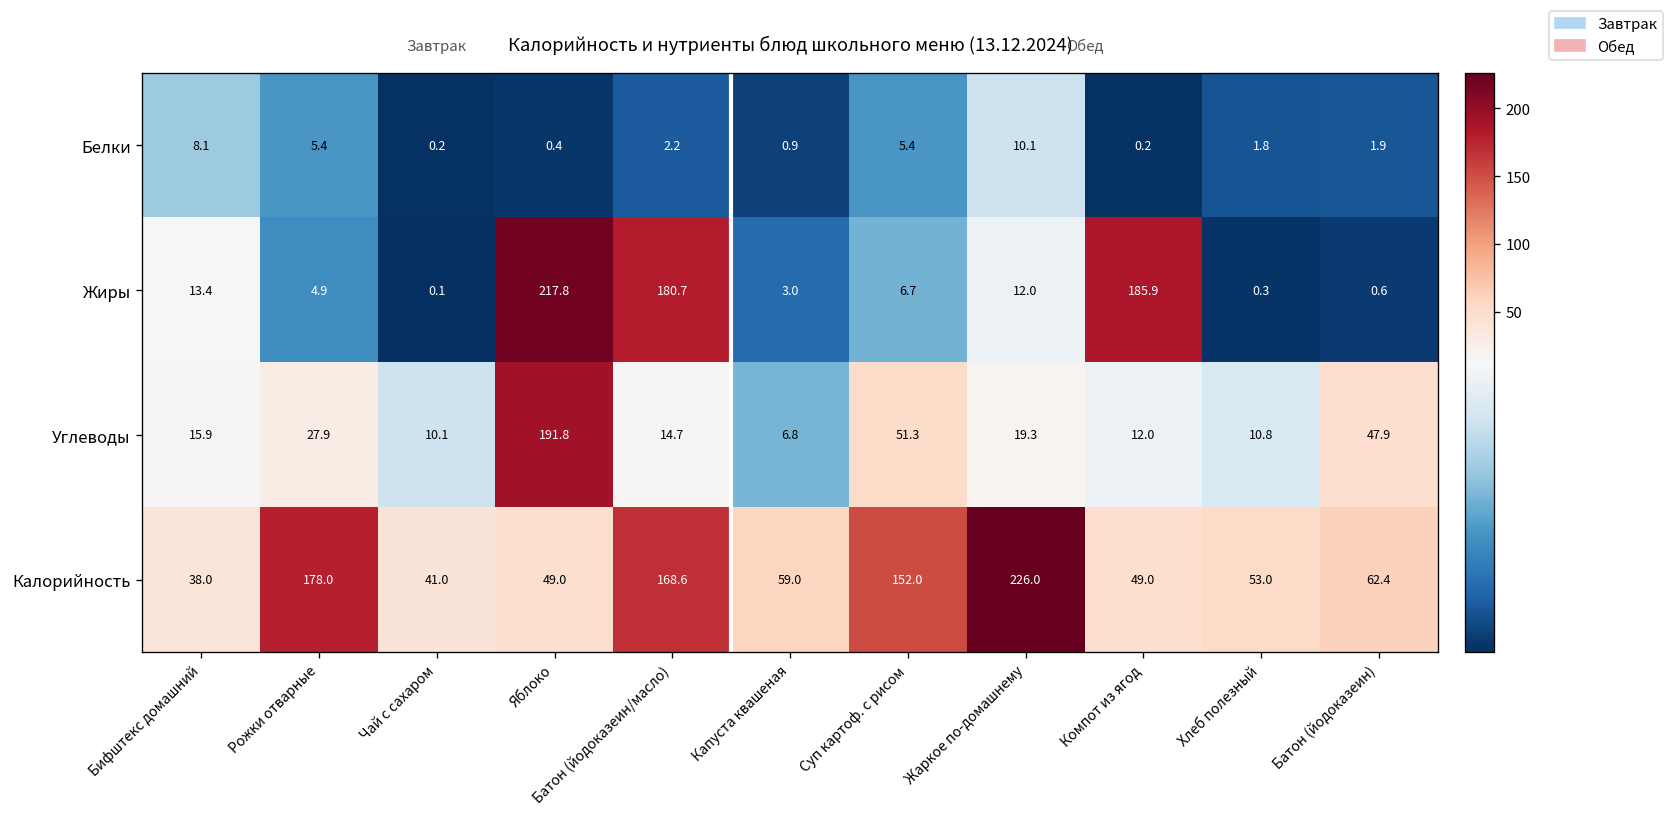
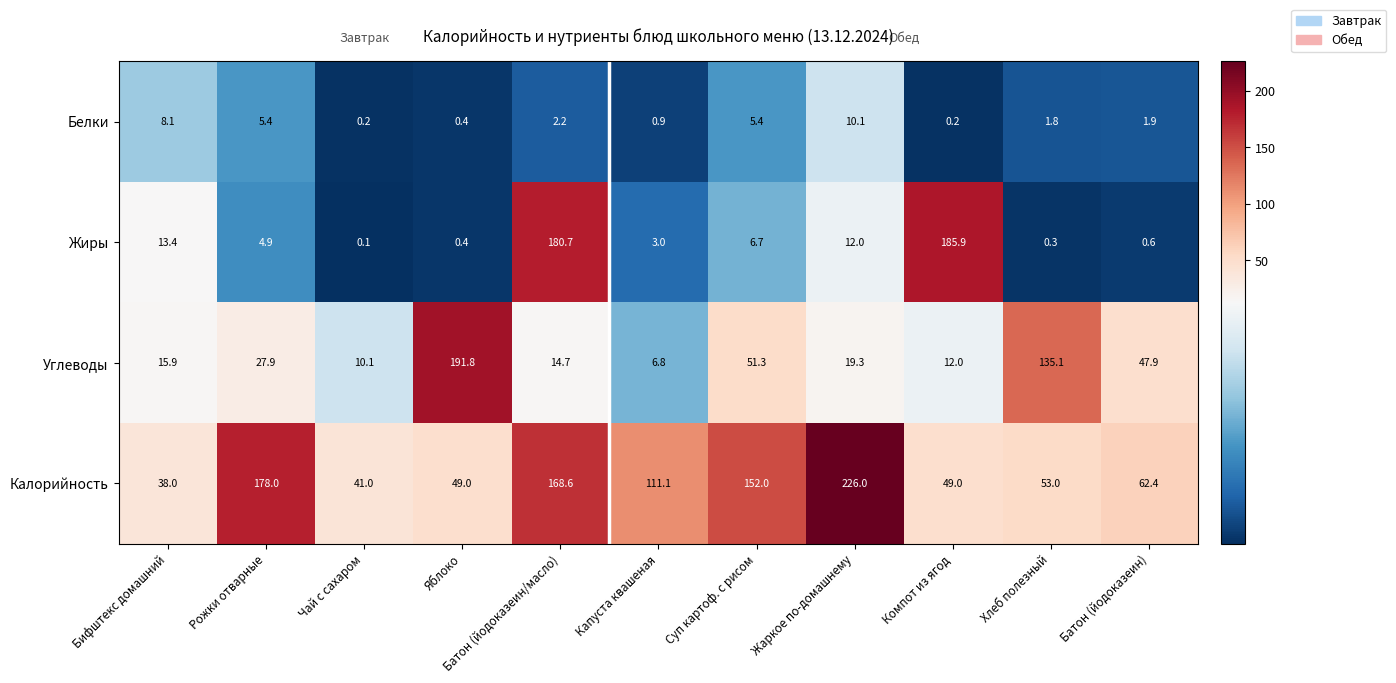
Жиры, Яблоко: 217.8 -> 0.4
Углеводы, Хлеб полезный: 10.8 -> 135.1
Калорийность, Капуста квашеная: 59.0 -> 111.1
